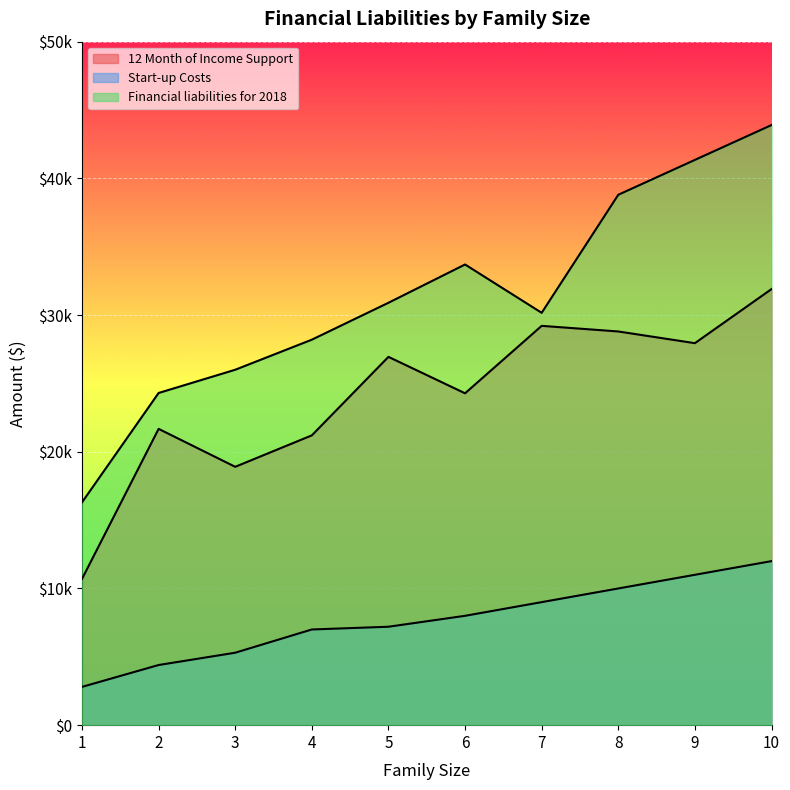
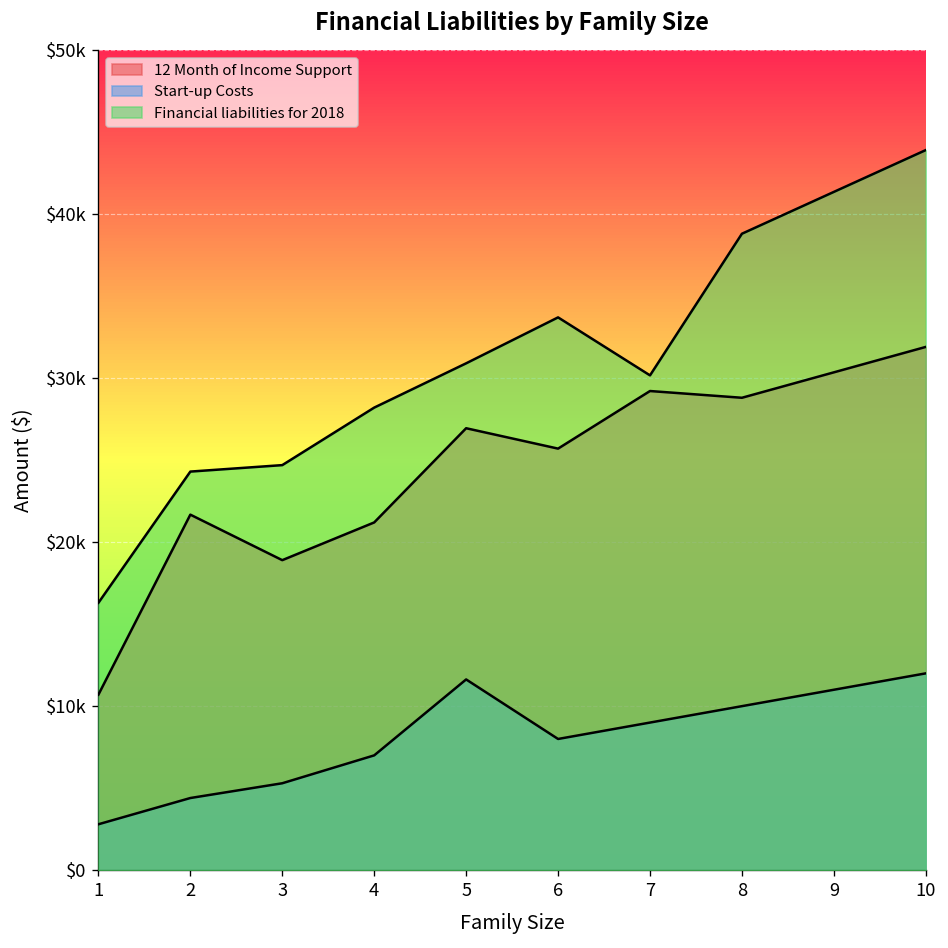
Financial liabilities for 2018, 3: $26000 -> $24700
Start-up Costs, 5: $7200 -> $11600
12 Month of Income Support, 6: $24300 -> $25700
12 Month of Income Support, 9: $27900 -> $30400
